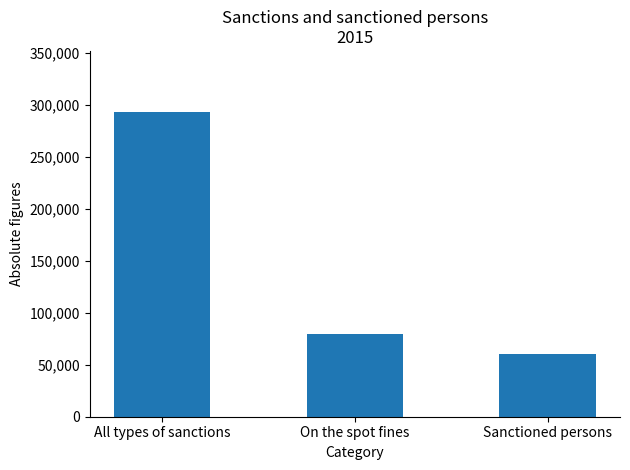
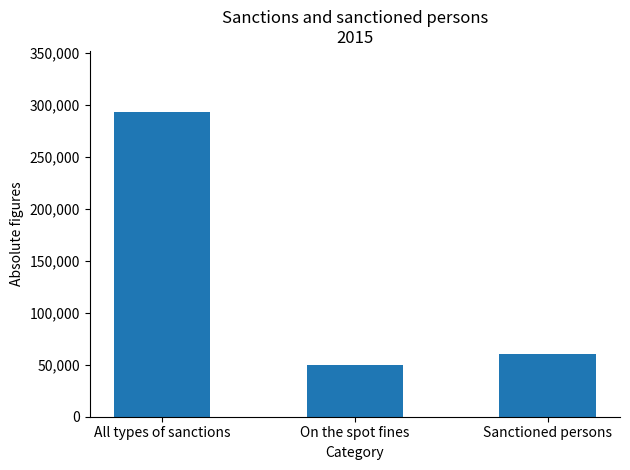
On the spot fines: 80,000 -> 50,000
